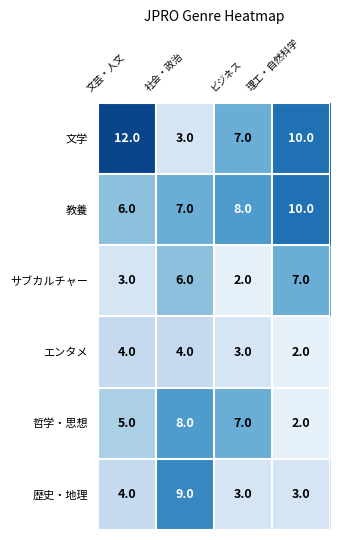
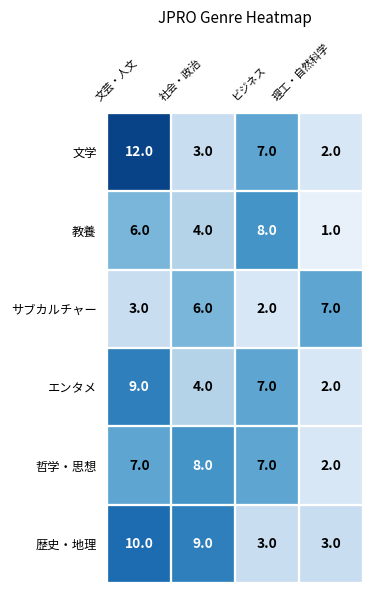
文学, 理工・自然科学: 10.0 -> 2.0
教養, 社会・政治: 7.0 -> 4.0
教養, 理工・自然科学: 10.0 -> 1.0
エンタメ, 文芸・人文: 4.0 -> 9.0
エンタメ, ビジネス: 3.0 -> 7.0
哲学・思想, 文芸・人文: 5.0 -> 7.0
歴史・地理, 文芸・人文: 4.0 -> 10.0
